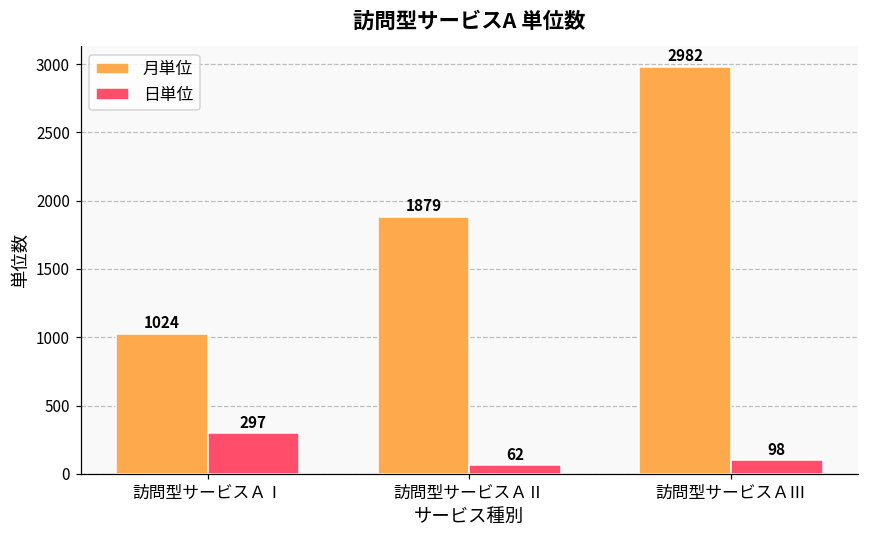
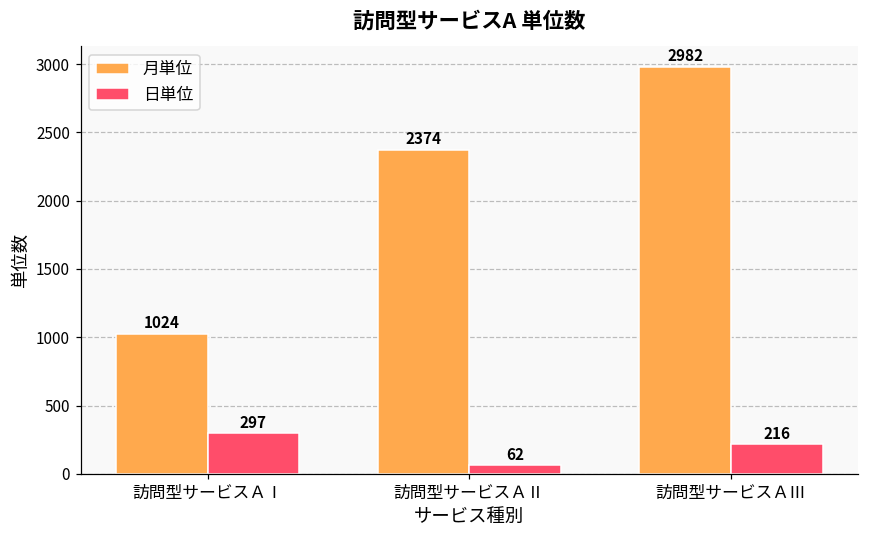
月単位, 訪問型サービスＡⅡ: 1879 -> 2374
日単位, 訪問型サービスＡⅢ: 98 -> 216
